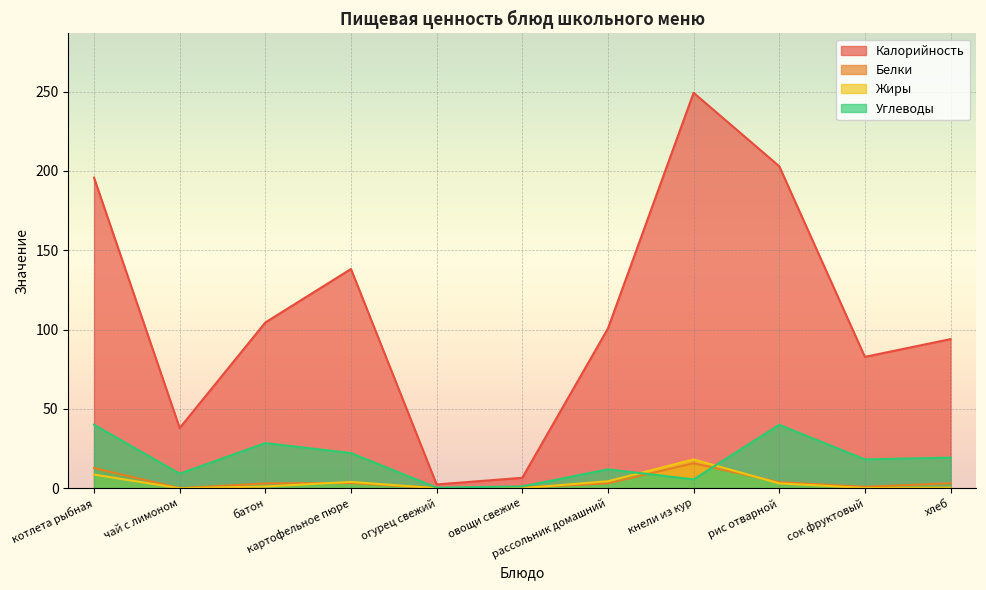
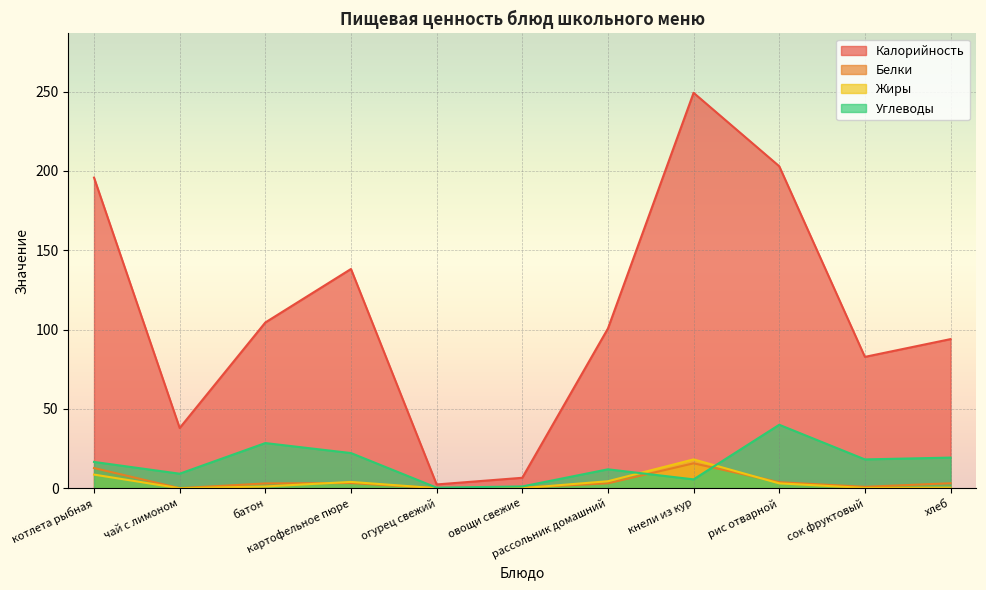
Углеводы, котлета рыбная: 40 -> 17
